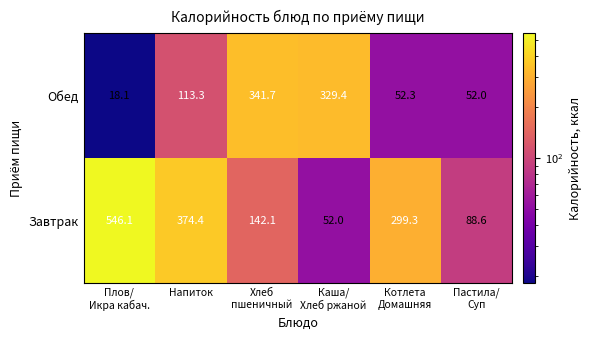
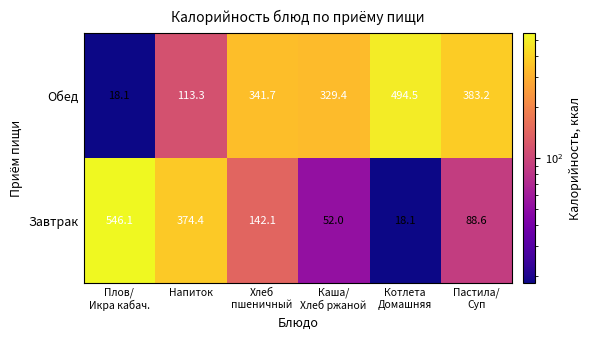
Обед, Котлета Домашняя: 52.3 -> 494.5
Обед, Пастила/ Суп: 52.0 -> 383.2
Завтрак, Котлета Домашняя: 299.3 -> 18.1
